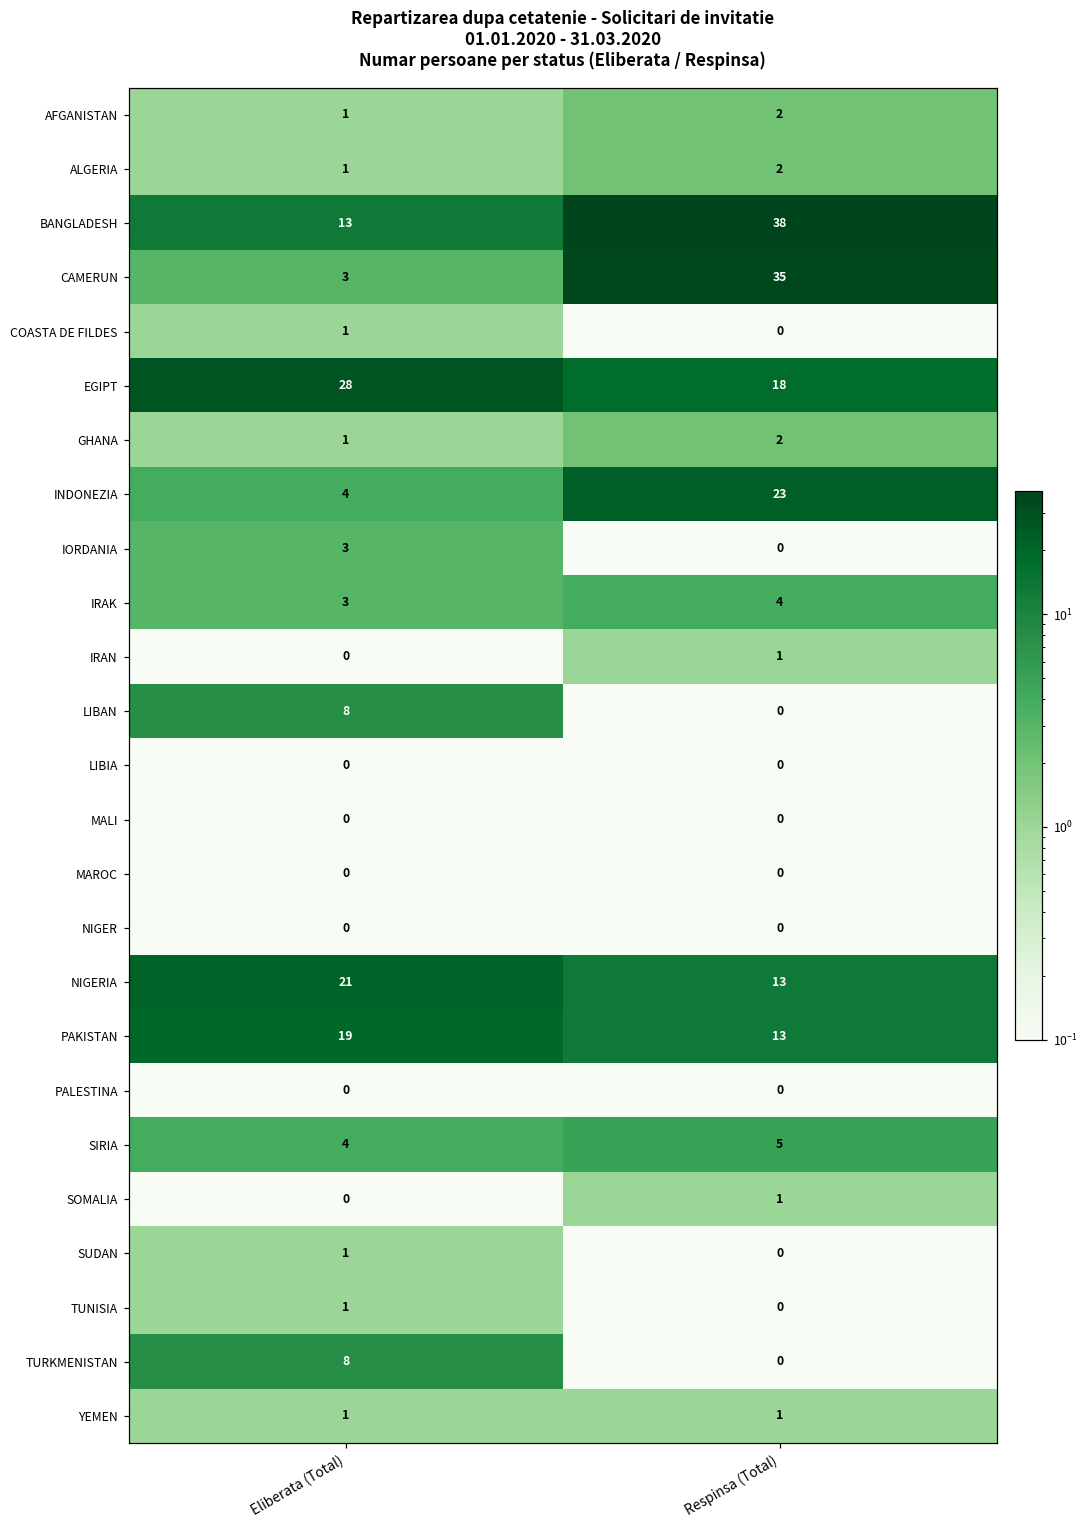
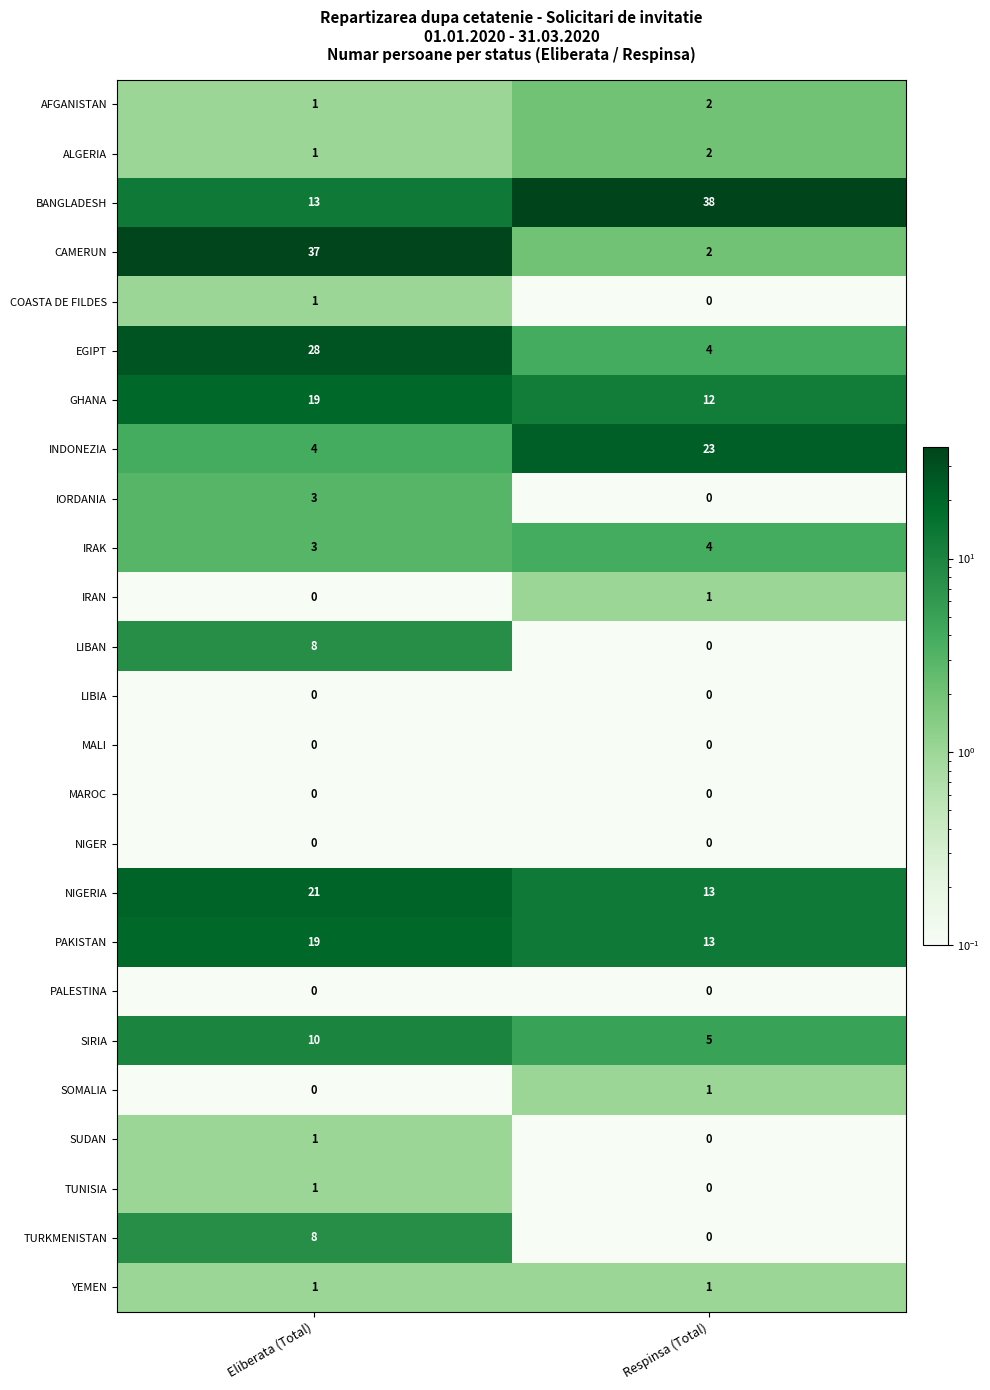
CAMERUN, Eliberata (Total): 3 -> 37
CAMERUN, Respinsa (Total): 35 -> 2
EGIPT, Respinsa (Total): 18 -> 4
GHANA, Eliberata (Total): 1 -> 19
GHANA, Respinsa (Total): 2 -> 12
SIRIA, Eliberata (Total): 4 -> 10
